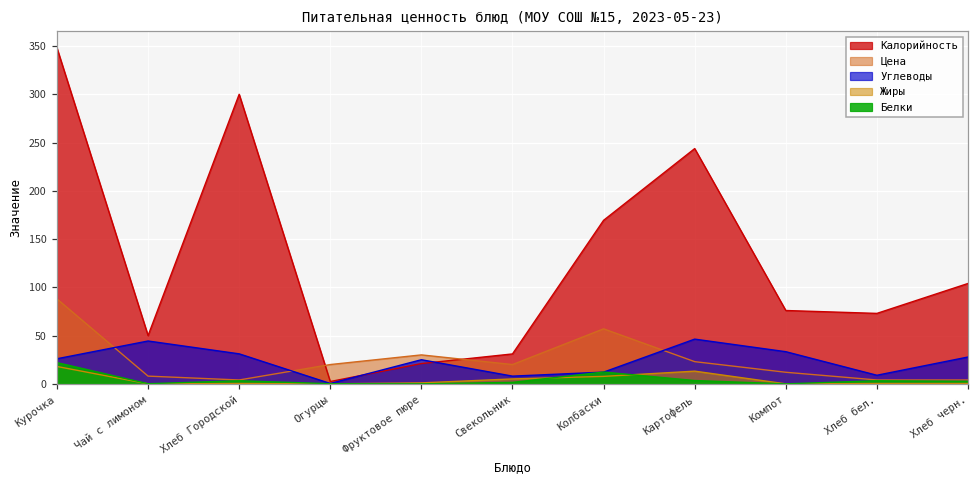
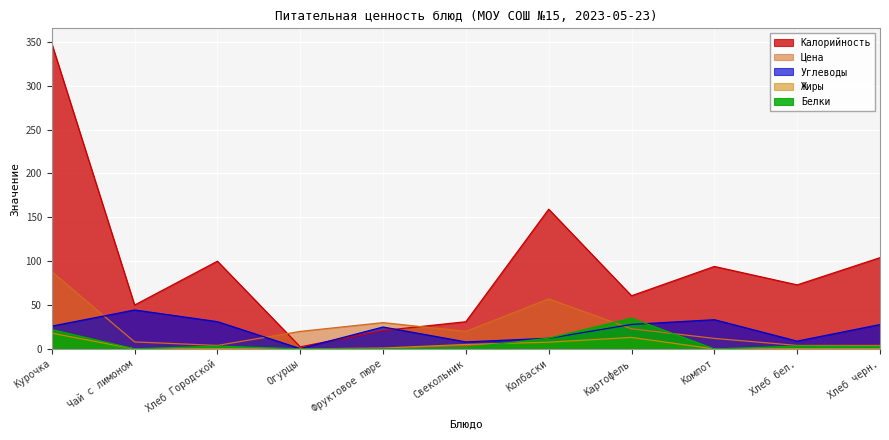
Калорийность, Хлеб Городской: 300 -> 100
Калорийность, Колбаски: 170 -> 160
Калорийность, Картофель: 240 -> 60
Углеводы, Картофель: 50 -> 30
Белки, Картофель: 0 -> 40
Калорийность, Компот: 80 -> 90
